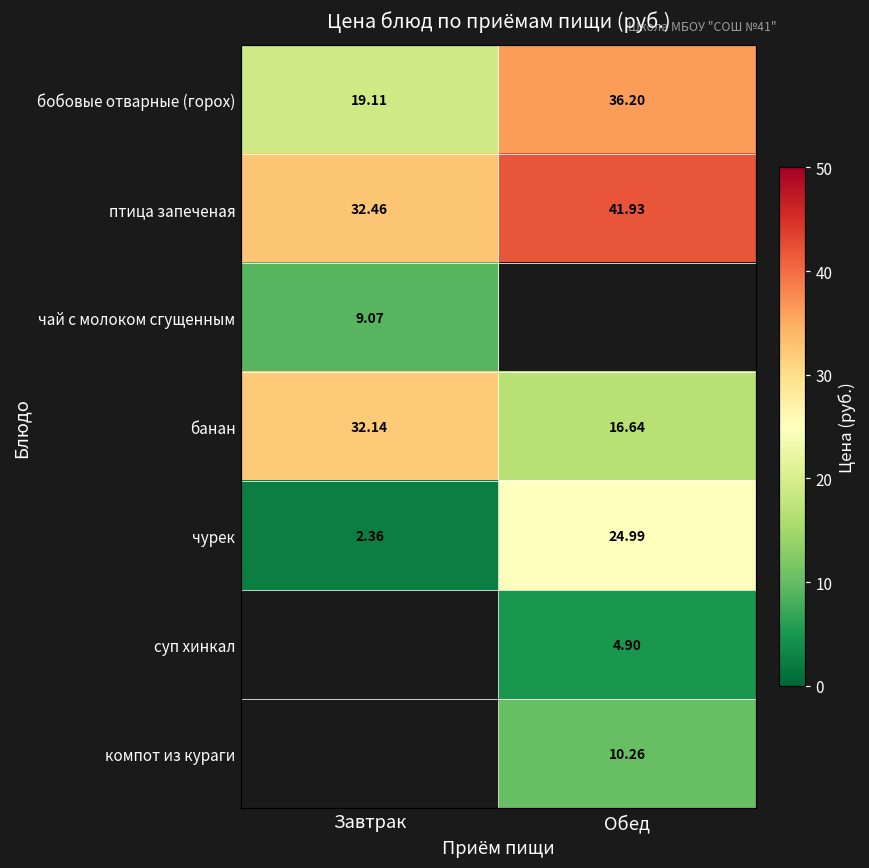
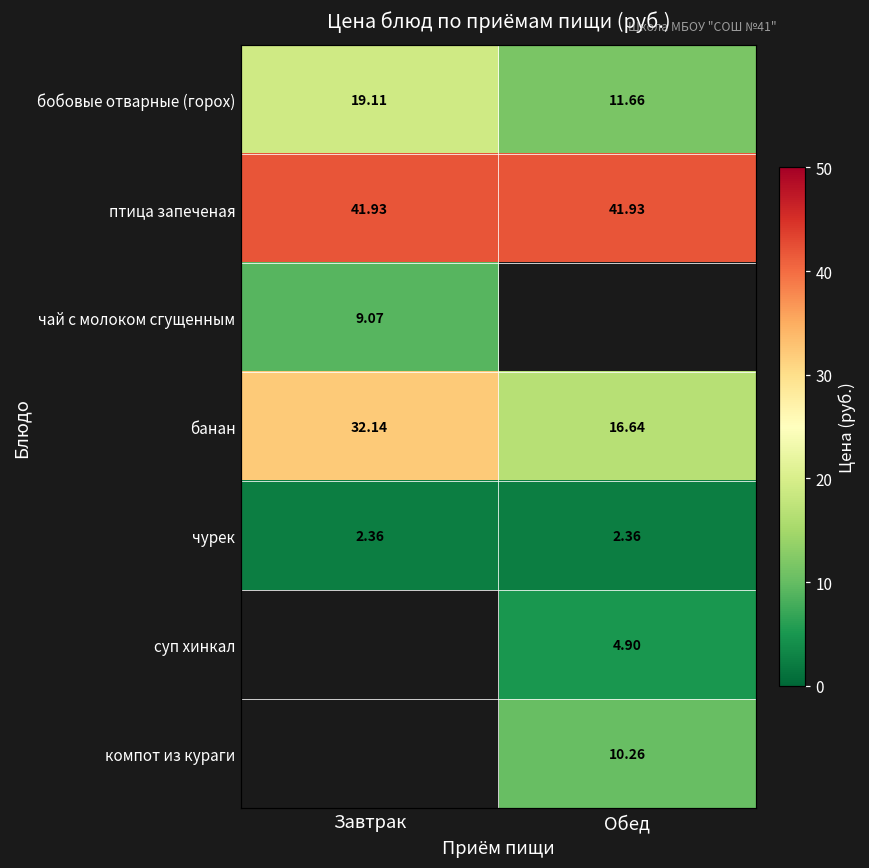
бобовые отварные (горох), Обед: 36.20 -> 11.66
птица запеченая, Завтрак: 32.46 -> 41.93
чурек, Обед: 24.99 -> 2.36
